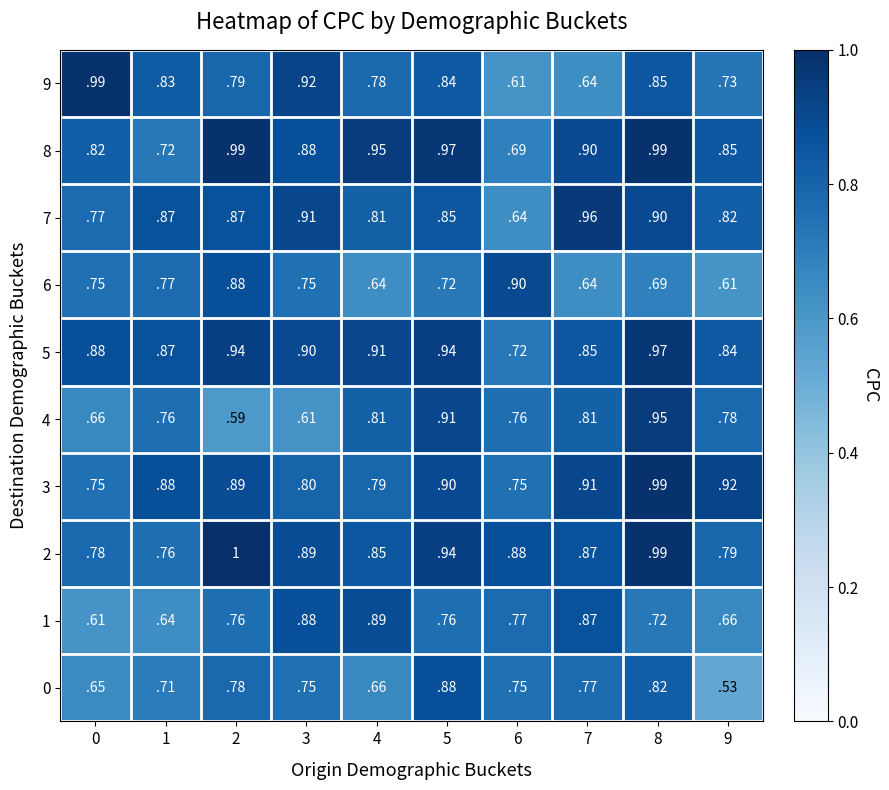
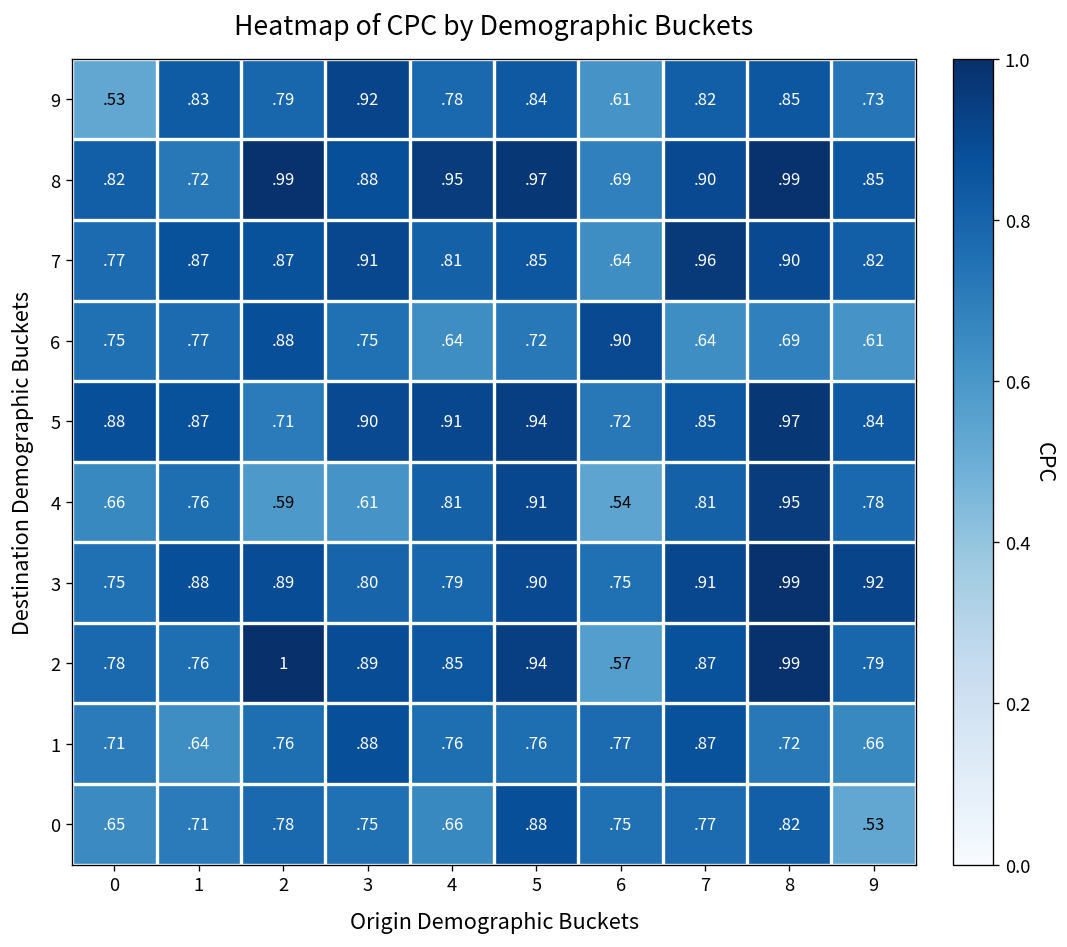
9, 0: 99 -> 53
9, 7: 64 -> 82
5, 2: 94 -> 71
4, 6: 76 -> 54
2, 6: 88 -> 57
1, 0: 61 -> 71
1, 4: 89 -> 76
